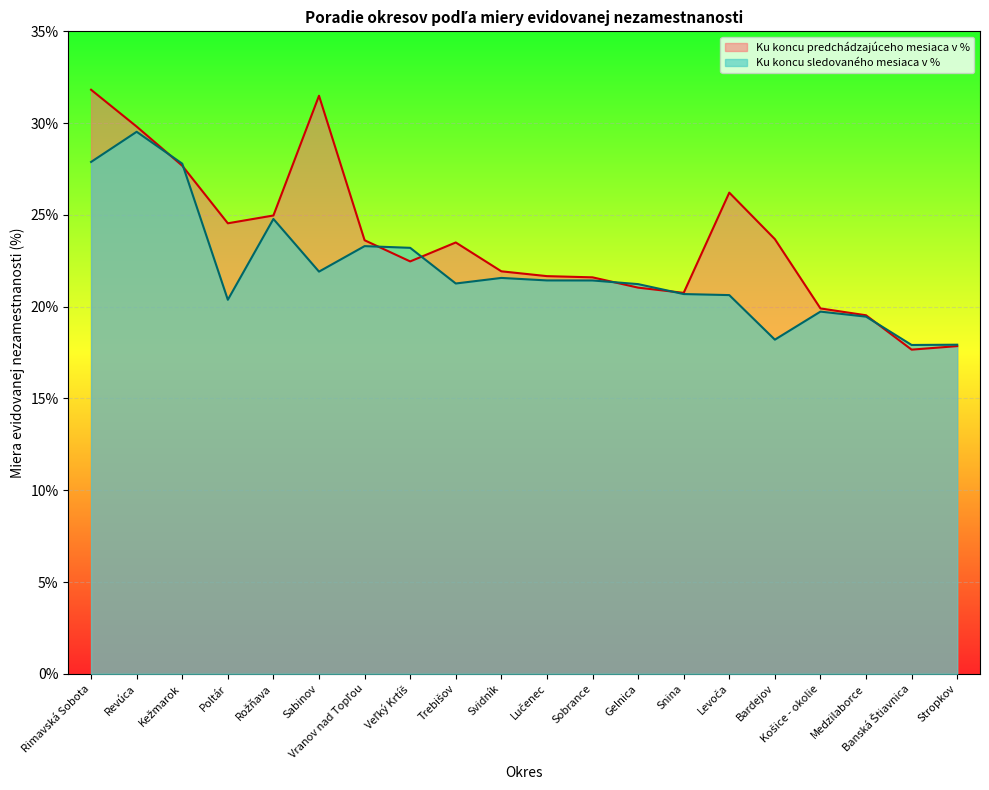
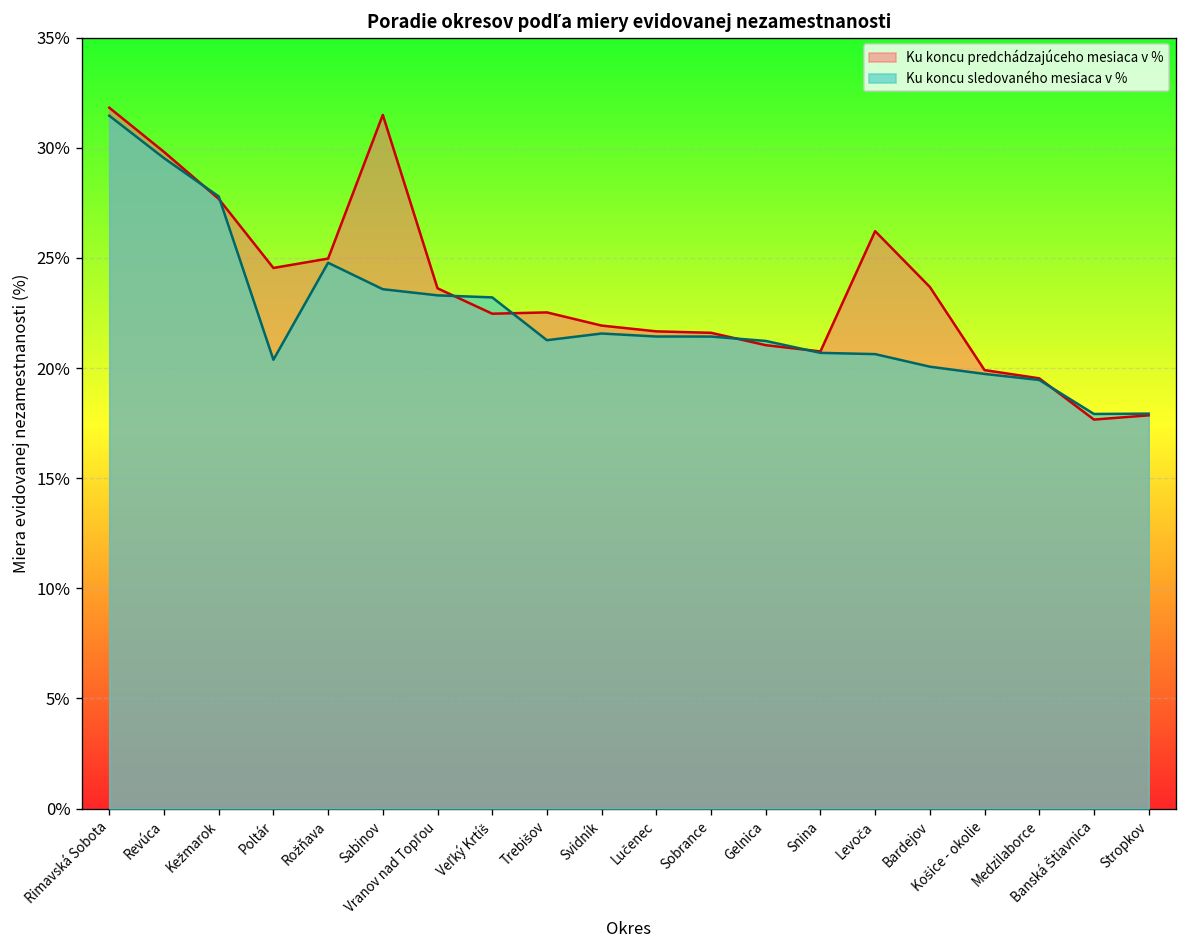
Ku koncu sledovaného mesiaca v %, Rimavská Sobota: 27.9% -> 31.5%
Ku koncu sledovaného mesiaca v %, Sabinov: 21.9% -> 23.6%
Ku koncu predchádzajúceho mesiaca v %, Trebišov: 23.5% -> 22.5%
Ku koncu sledovaného mesiaca v %, Bardejov: 18.2% -> 20.1%
